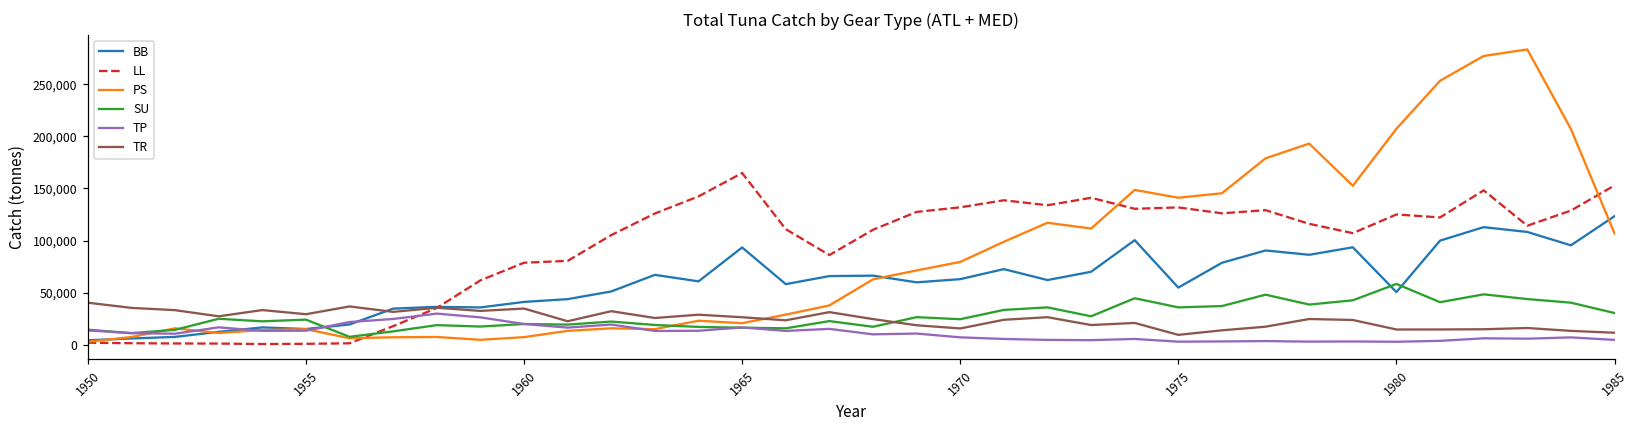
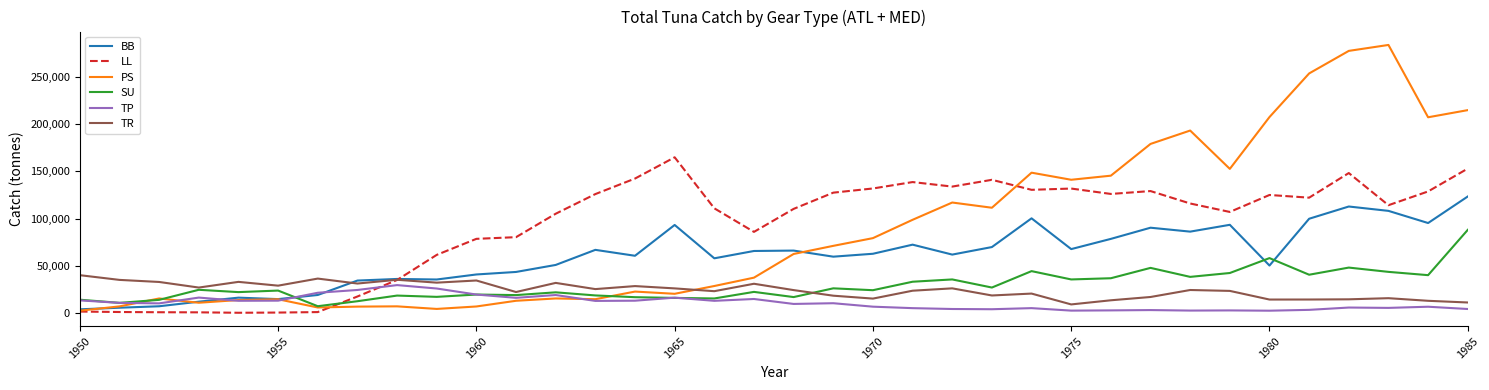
BB, 1975: 50,000 -> 70,000
PS, 1985: 110,000 -> 210,000
SU, 1985: 30,000 -> 90,000
